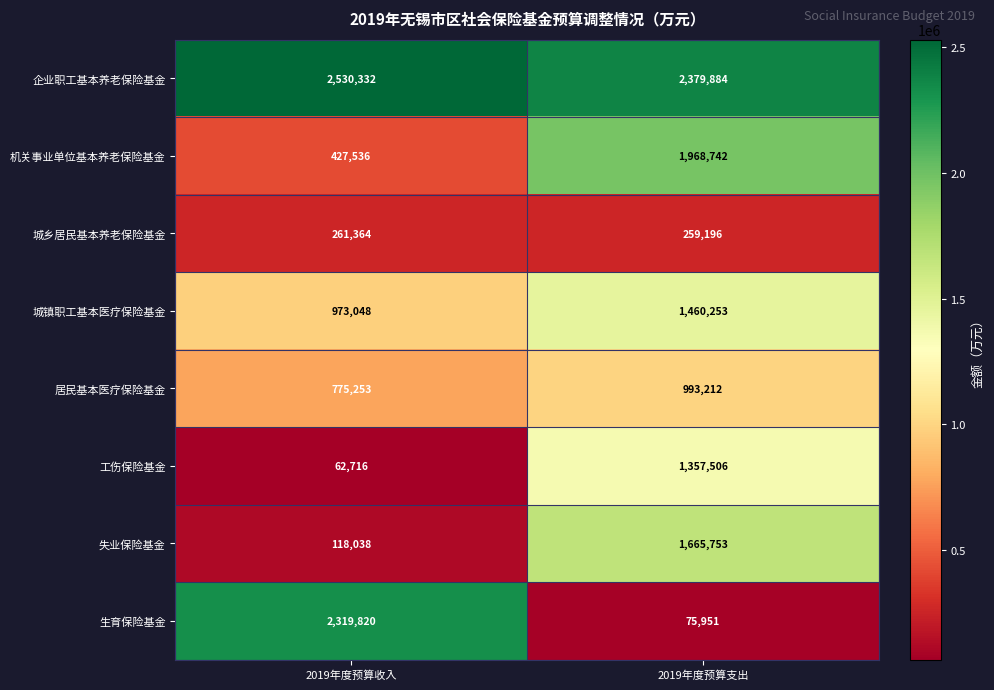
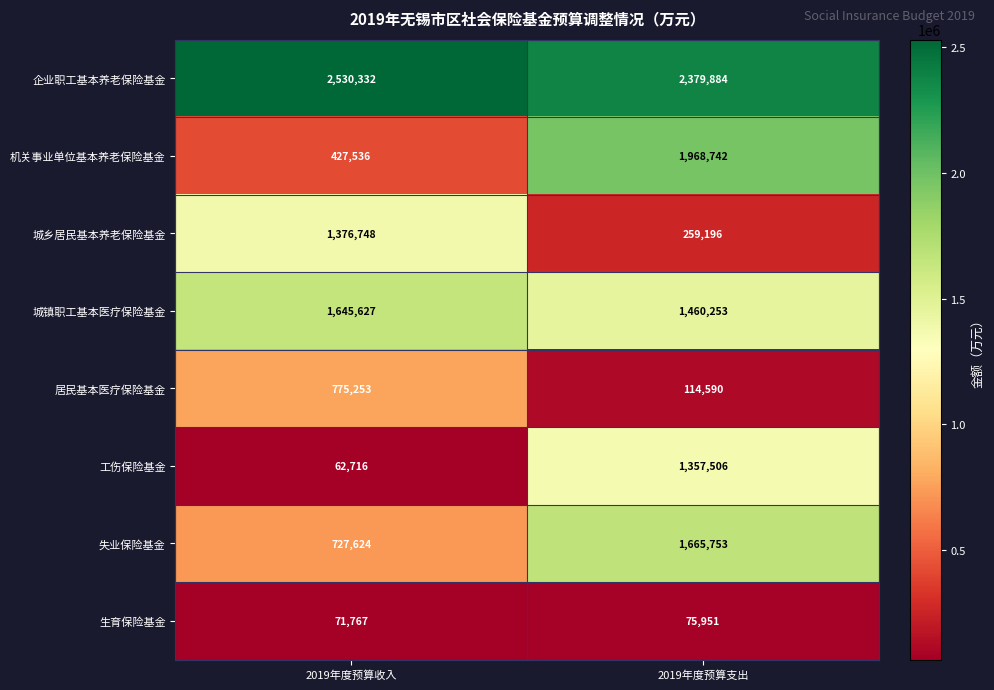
城乡居民基本养老保险基金, 2019年度预算收入: 261,364 -> 1,376,748
城镇职工基本医疗保险基金, 2019年度预算收入: 973,048 -> 1,645,627
居民基本医疗保险基金, 2019年度预算支出: 993,212 -> 114,590
失业保险基金, 2019年度预算收入: 118,038 -> 727,624
生育保险基金, 2019年度预算收入: 2,319,820 -> 71,767
